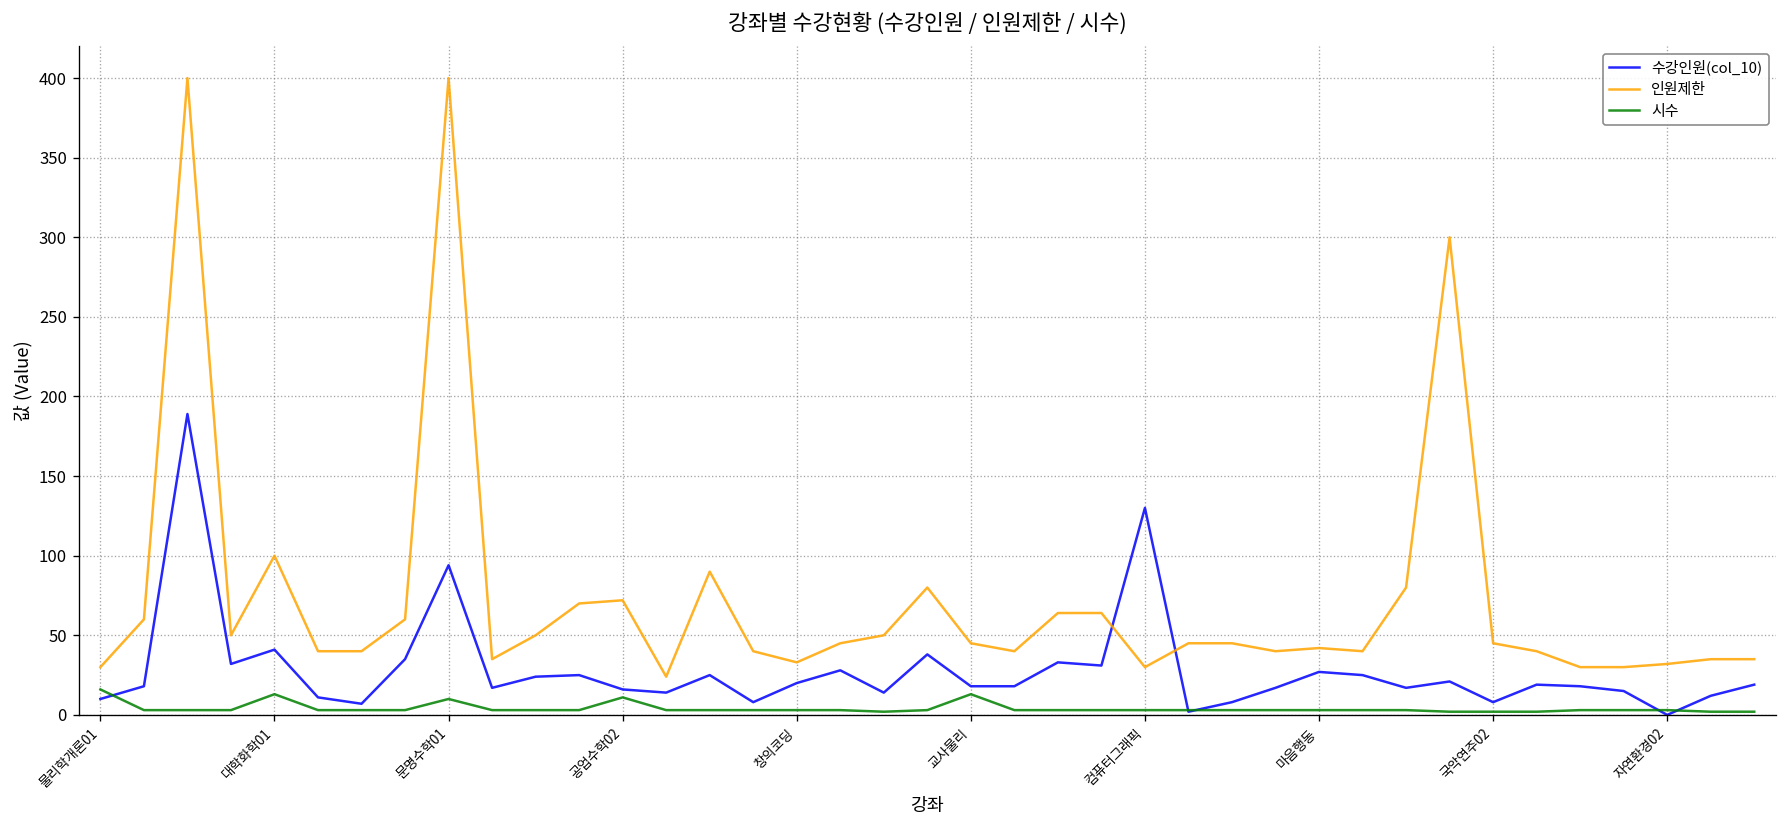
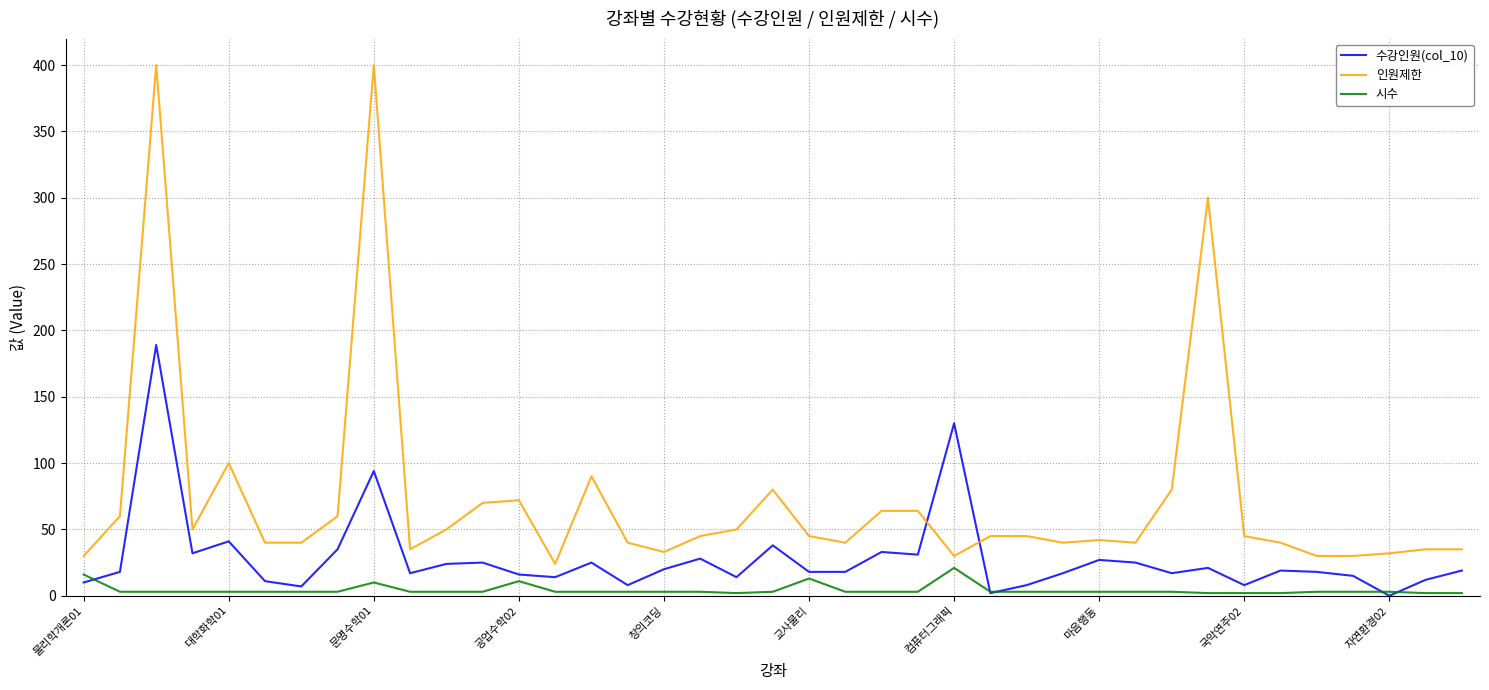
시수, 대학화학01: 13 -> 3
시수, 컴퓨터그래픽: 3 -> 21
